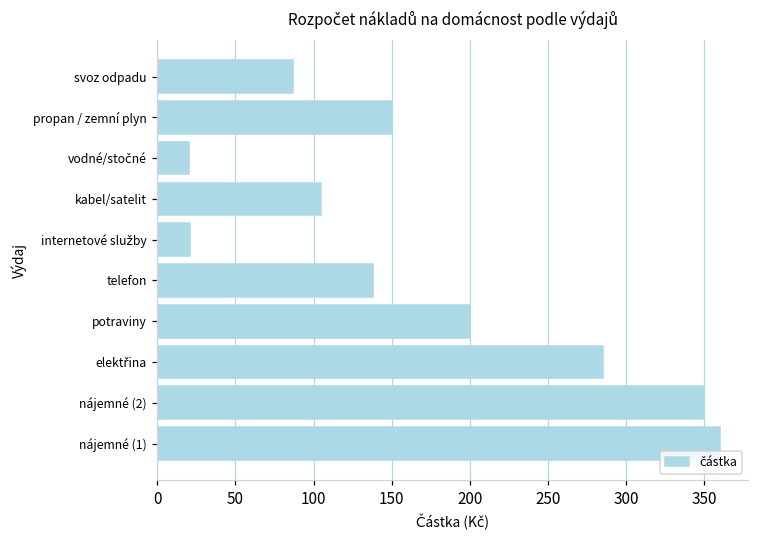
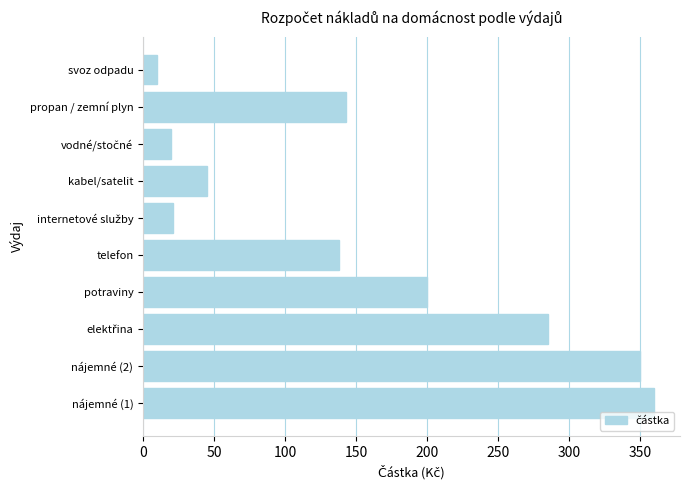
svoz odpadu: 87 -> 10
propan / zemní plyn: 150 -> 143
kabel/satelit: 105 -> 45
